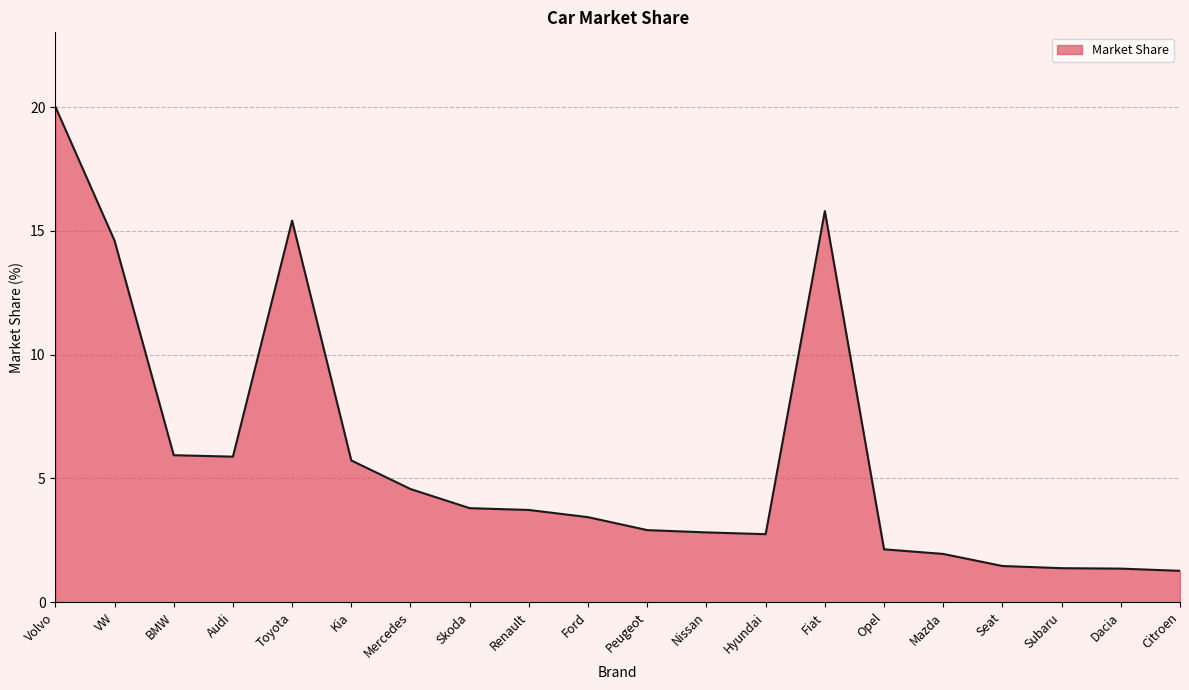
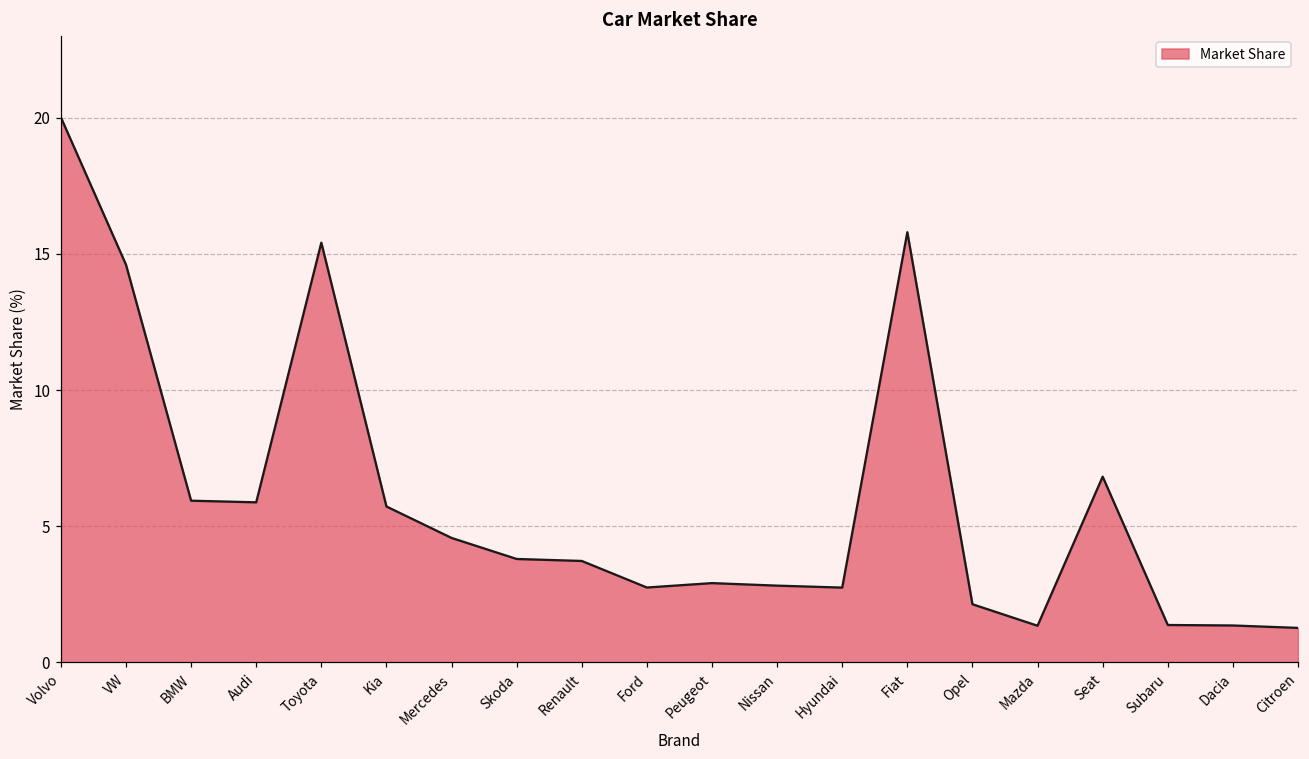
Ford: 3.4 -> 2.8
Mazda: 1.9 -> 1.3
Seat: 1.5 -> 6.8
